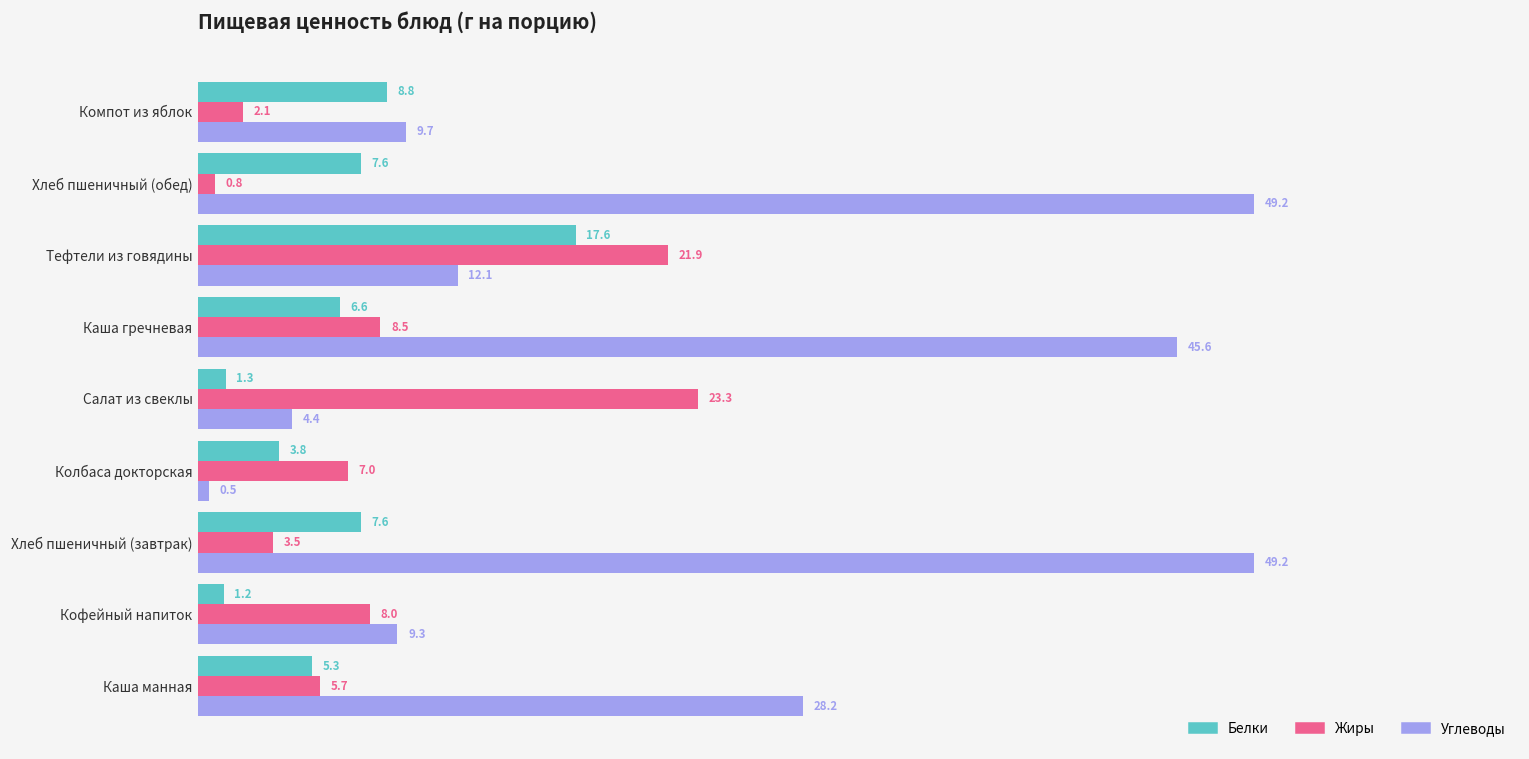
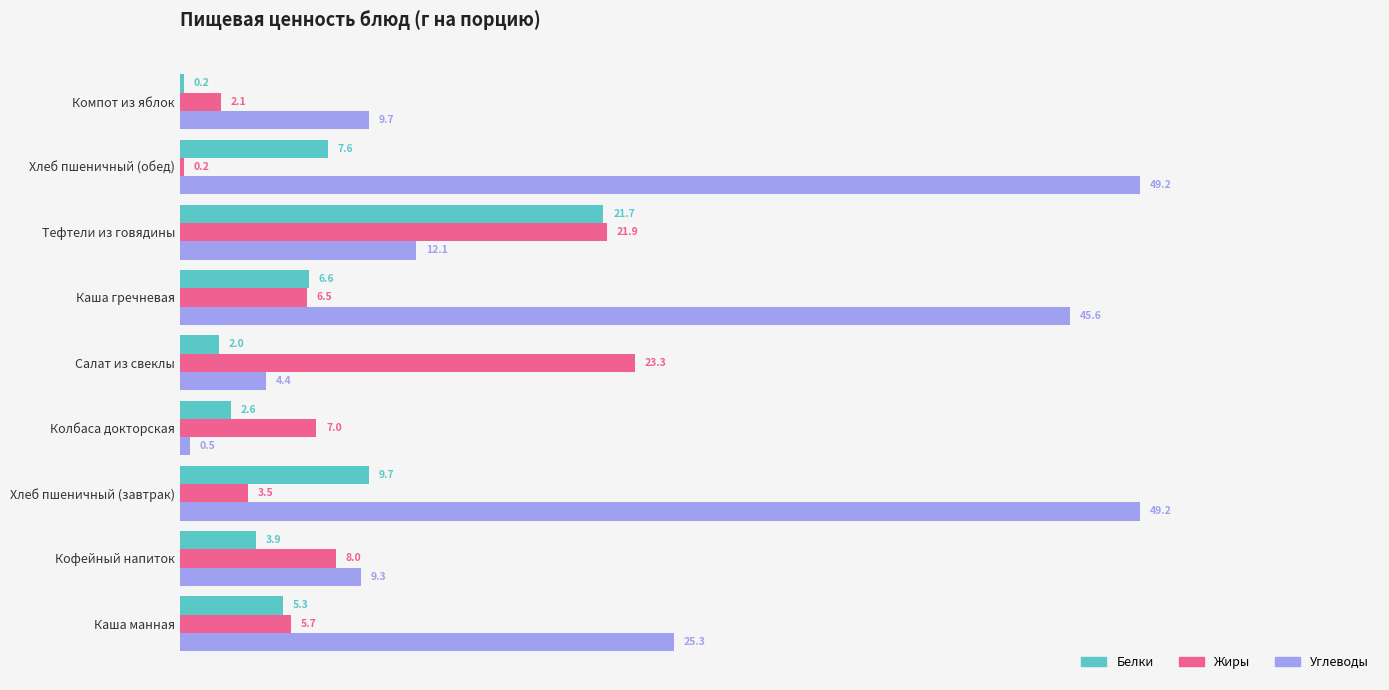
Белки, Компот из яблок: 8.8 -> 0.2
Жиры, Хлеб пшеничный (обед): 0.8 -> 0.2
Белки, Тефтели из говядины: 17.6 -> 21.7
Жиры, Каша гречневая: 8.5 -> 6.5
Белки, Салат из свеклы: 1.3 -> 2.0
Белки, Колбаса докторская: 3.8 -> 2.6
Белки, Хлеб пшеничный (завтрак): 7.6 -> 9.7
Белки, Кофейный напиток: 1.2 -> 3.9
Углеводы, Каша манная: 28.2 -> 25.3
